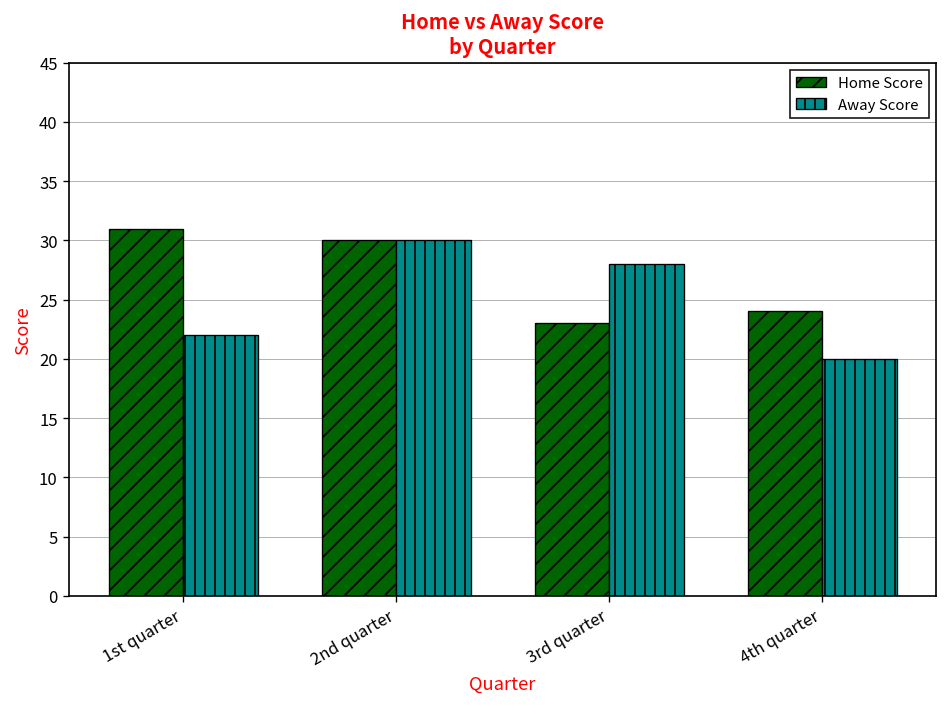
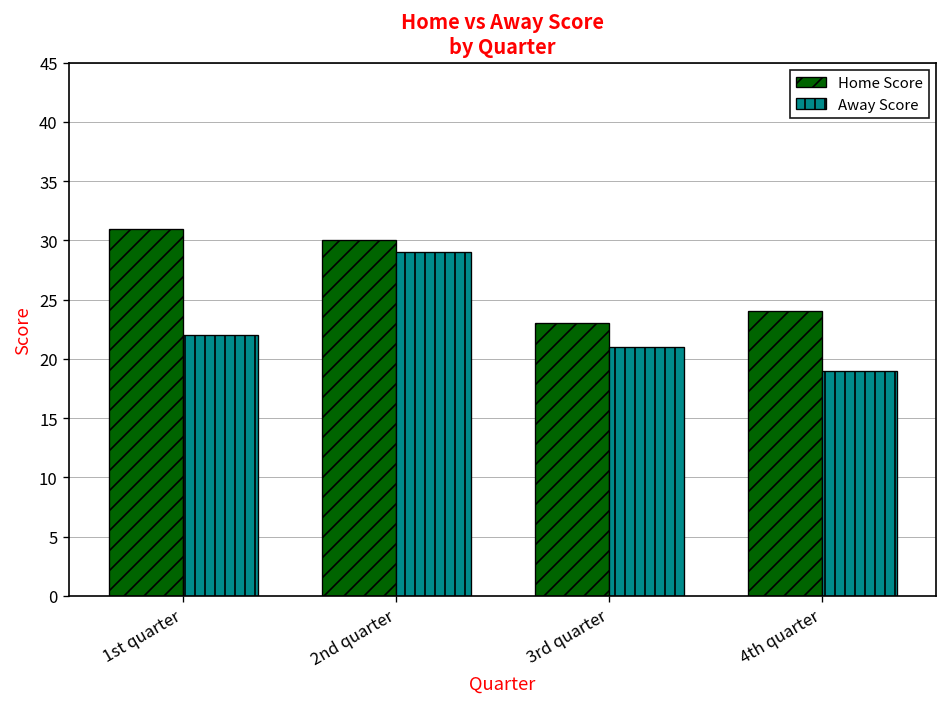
Away Score, 2nd quarter: 30 -> 29
Away Score, 3rd quarter: 28 -> 21
Away Score, 4th quarter: 20 -> 19
